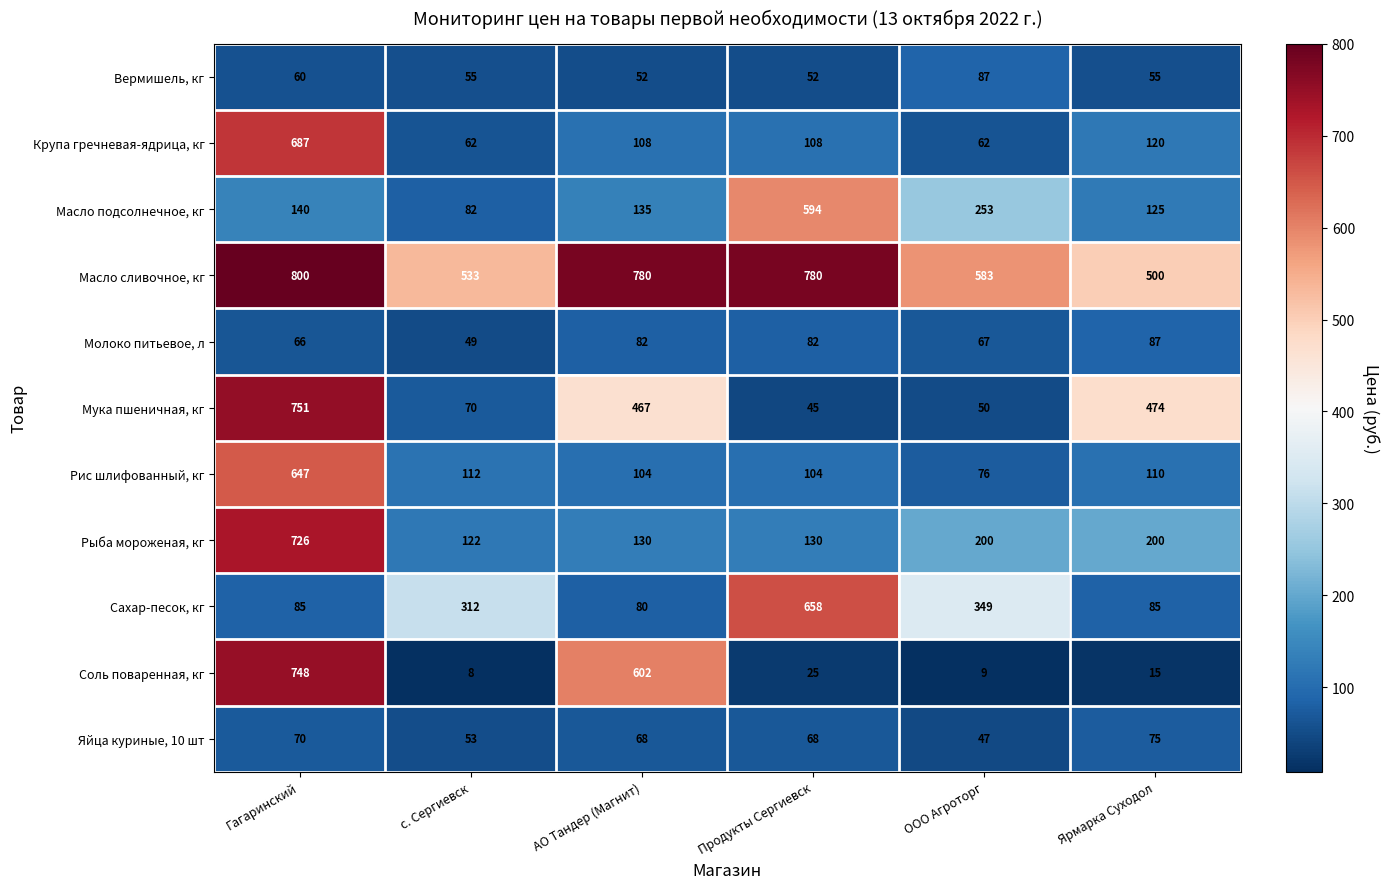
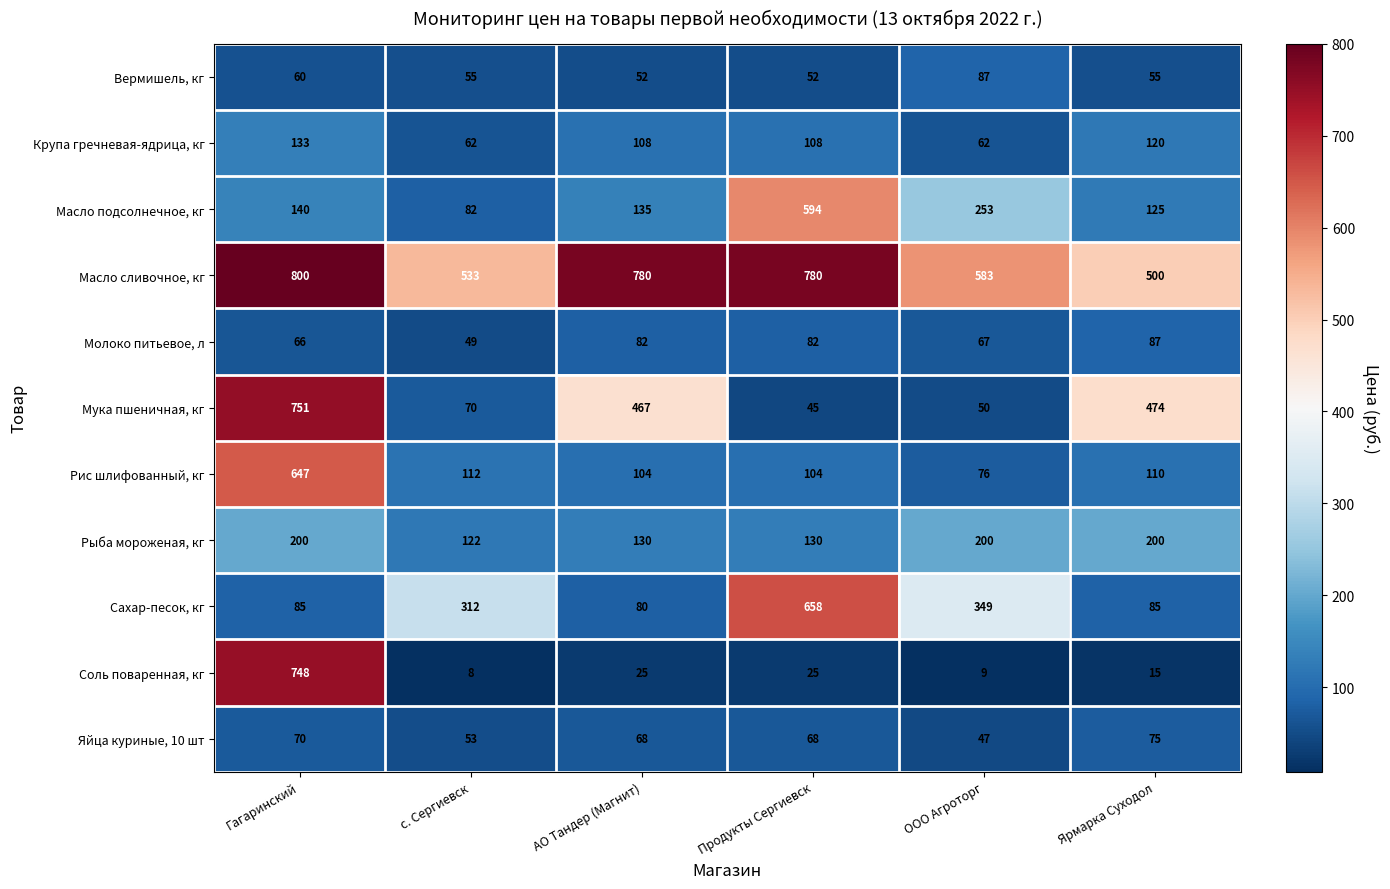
Крупа гречневая-ядрица, кг, Гагаринский: 687 -> 133
Рыба мороженая, кг, Гагаринский: 726 -> 200
Соль поваренная, кг, АО Тандер (Магнит): 602 -> 25
